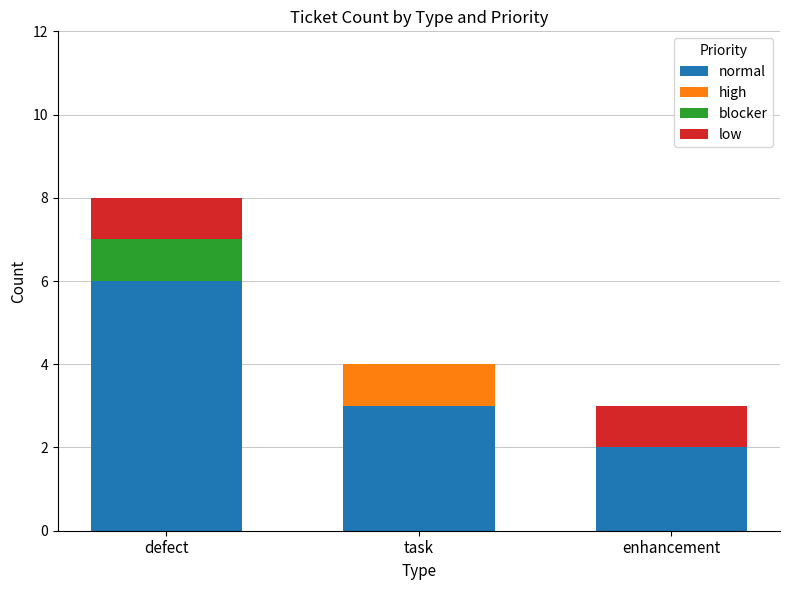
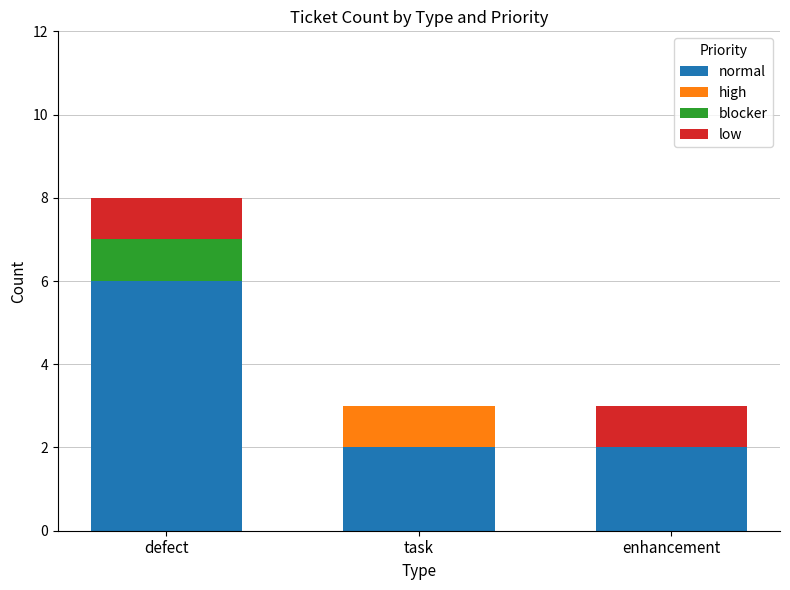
normal, task: 3 -> 2
